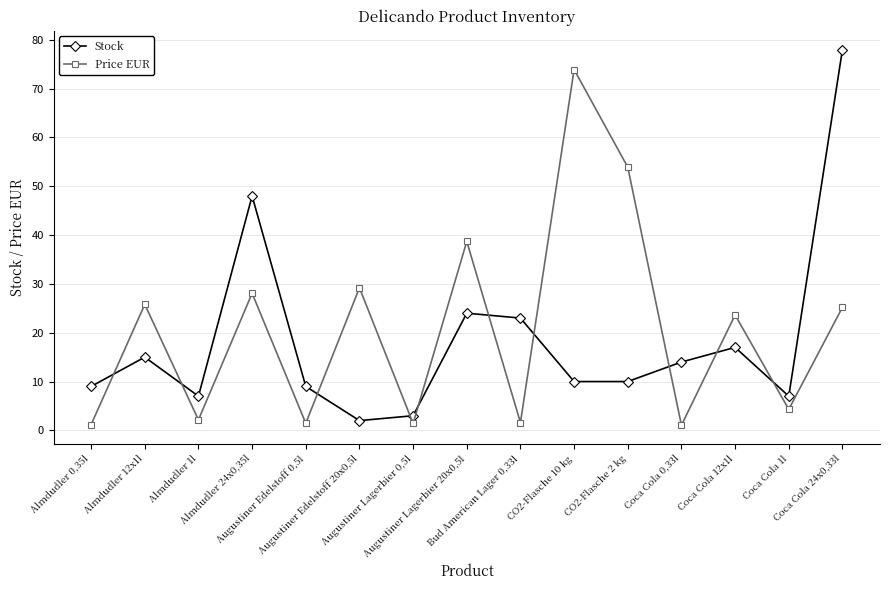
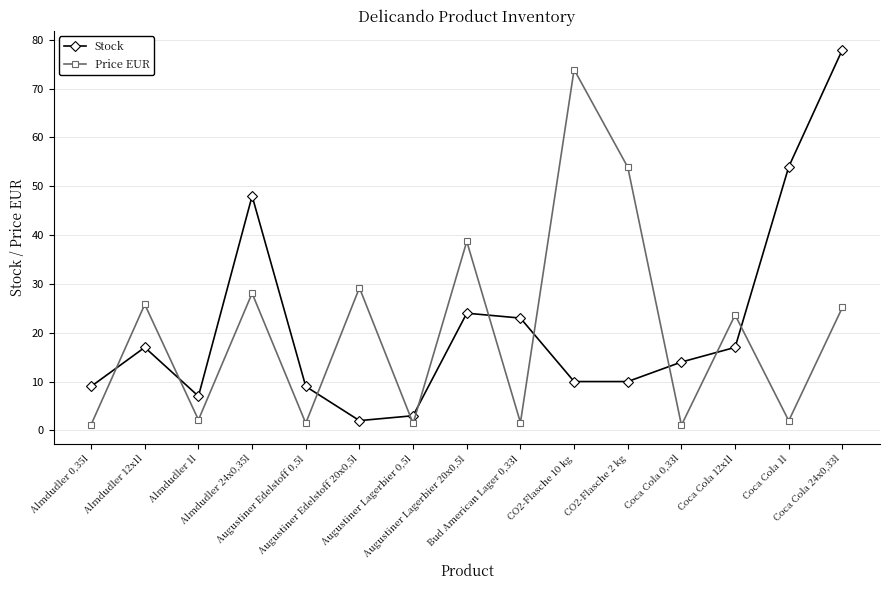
Stock, Almdudler 12x1l: 15 -> 17
Stock, Coca Cola 1l: 7 -> 54
Price EUR, Coca Cola 1l: 4 -> 2
